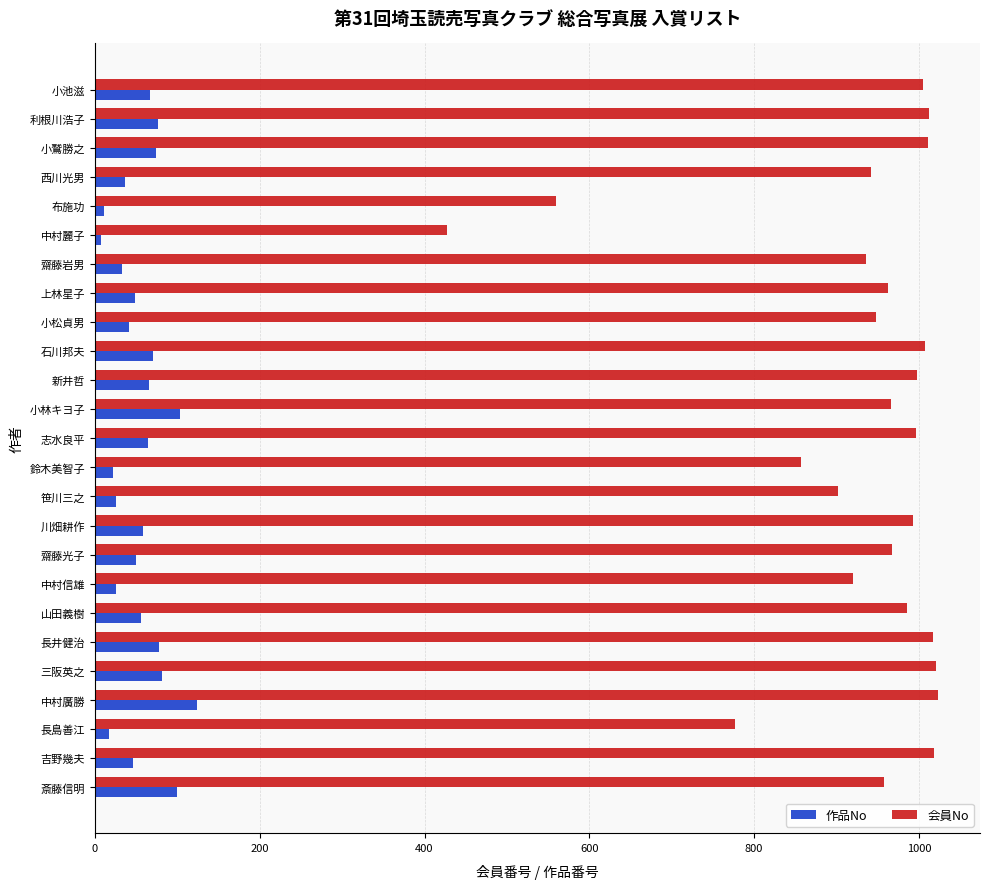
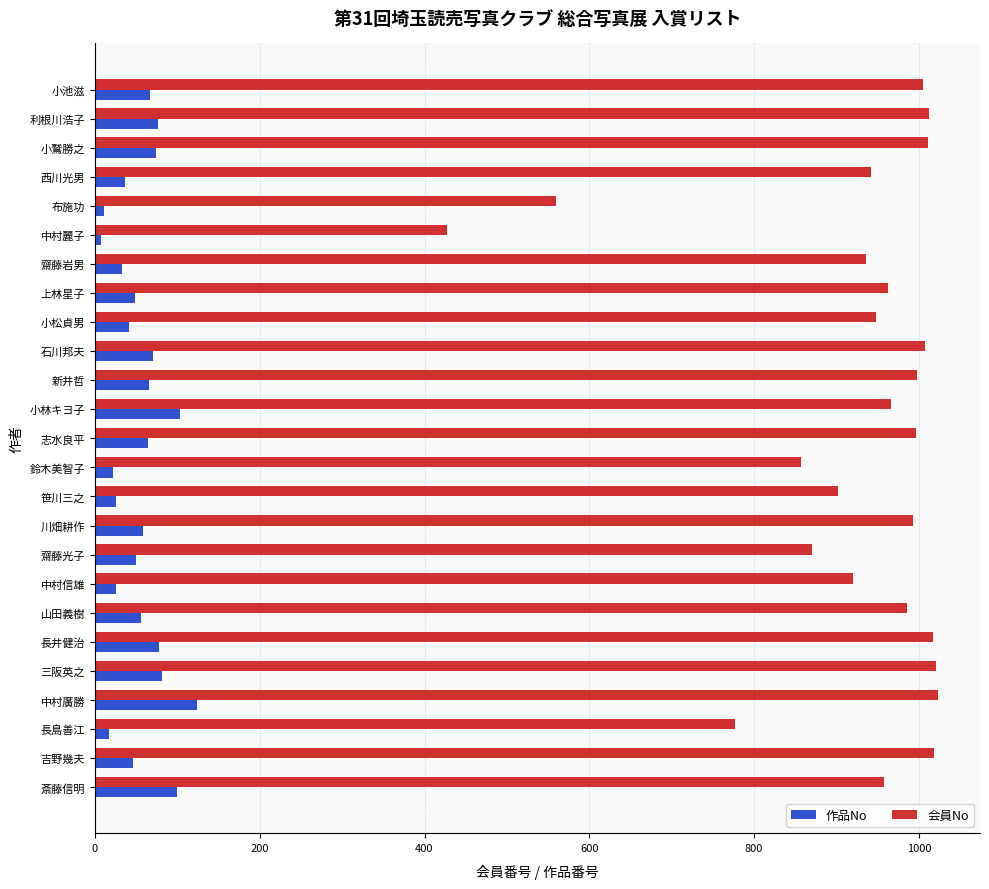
会員No, 齋藤光子: 970 -> 870
